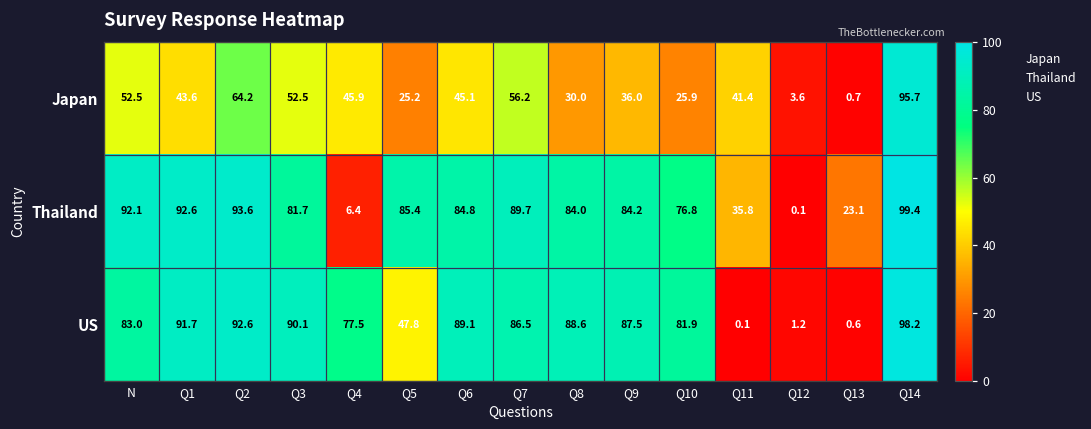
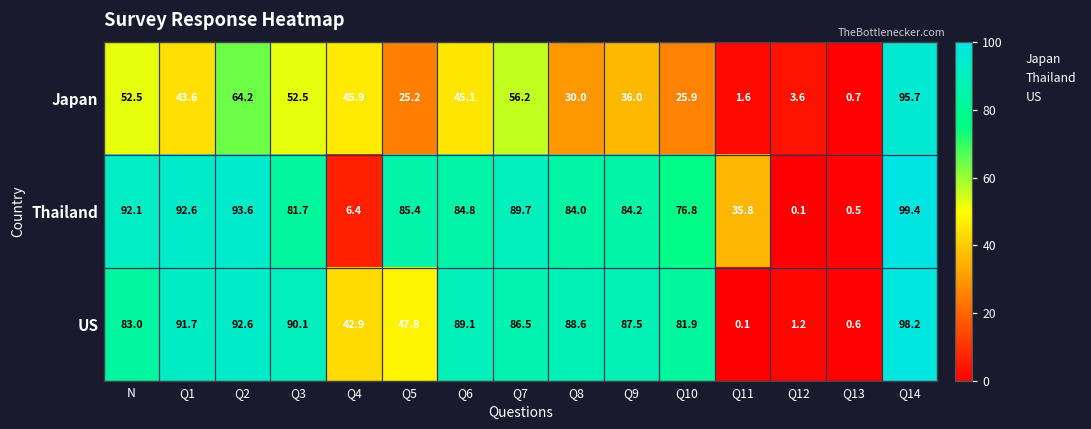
Japan, Q11: 41.4 -> 1.6
Thailand, Q13: 23.1 -> 0.5
US, Q4: 77.5 -> 42.9
